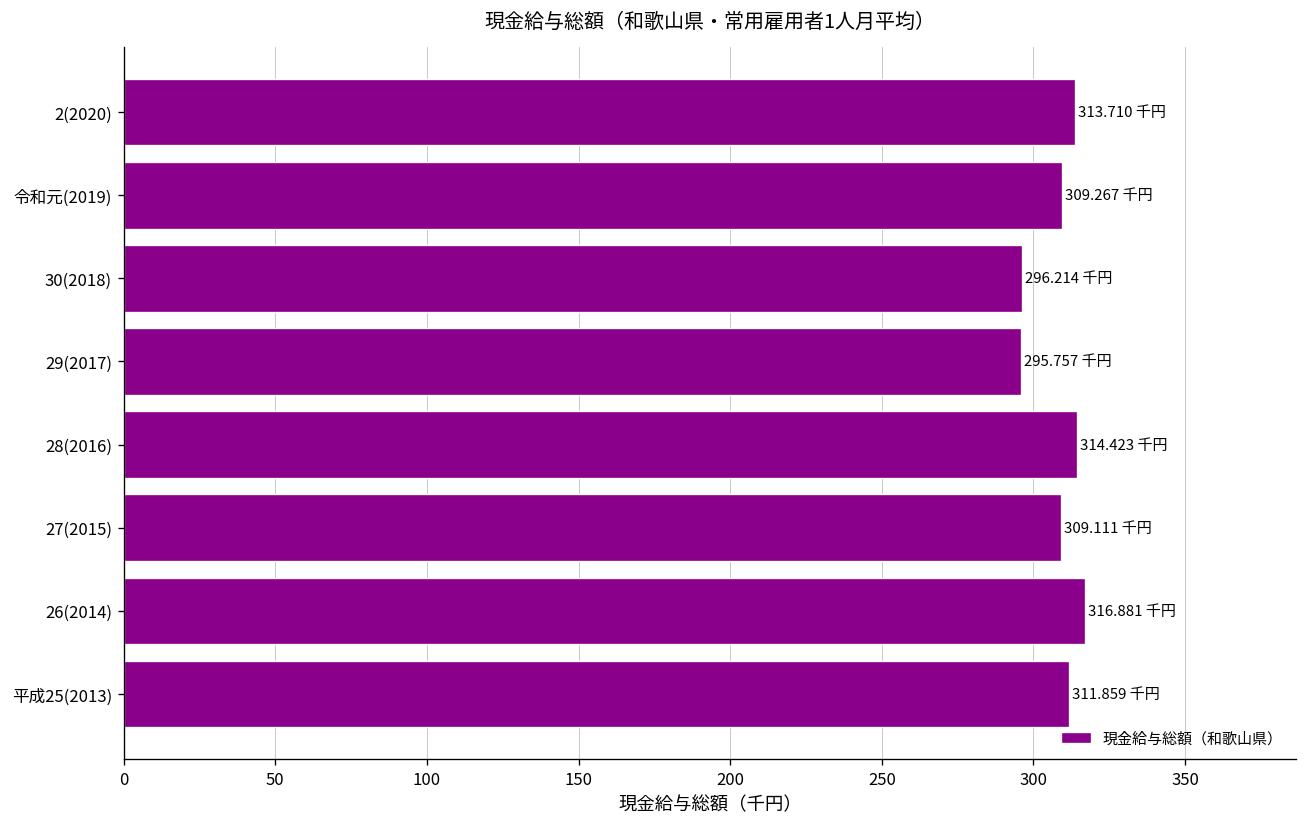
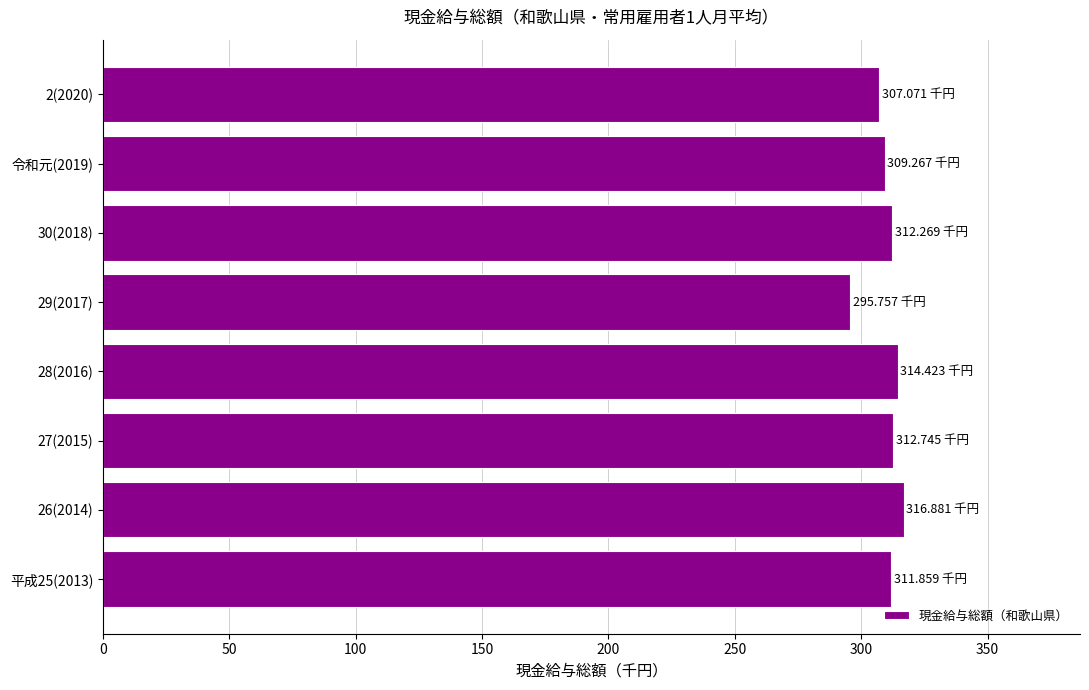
2(2020): 313.710 -> 307.071
30(2018): 296.214 -> 312.269
27(2015): 309.111 -> 312.745
